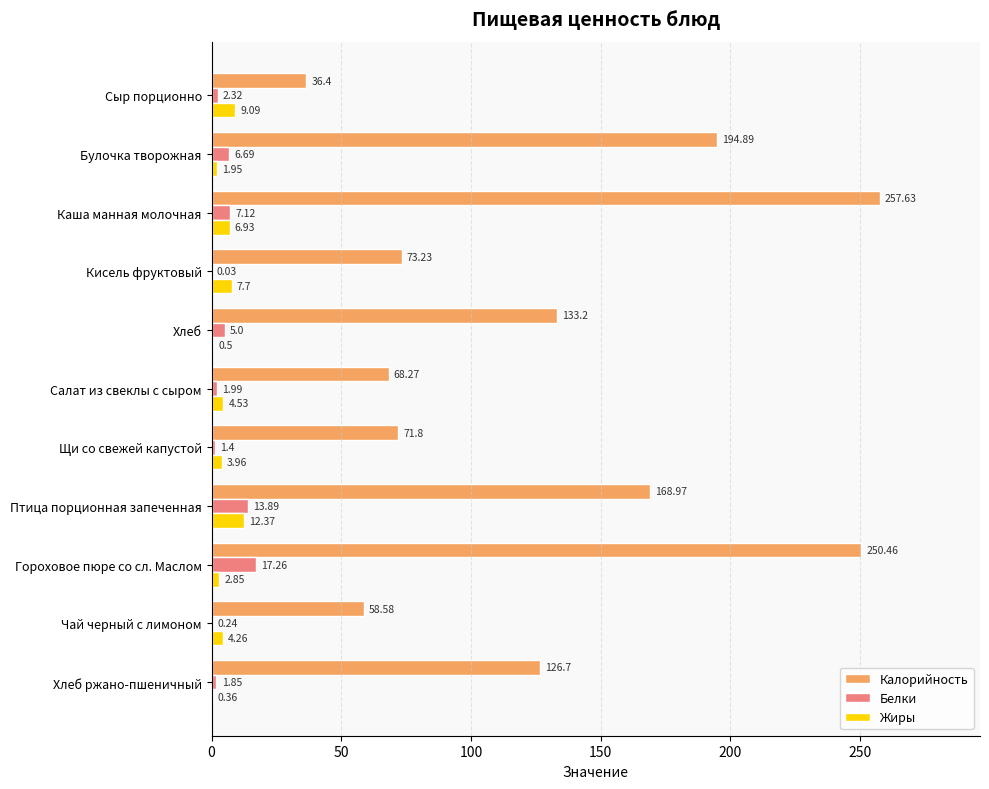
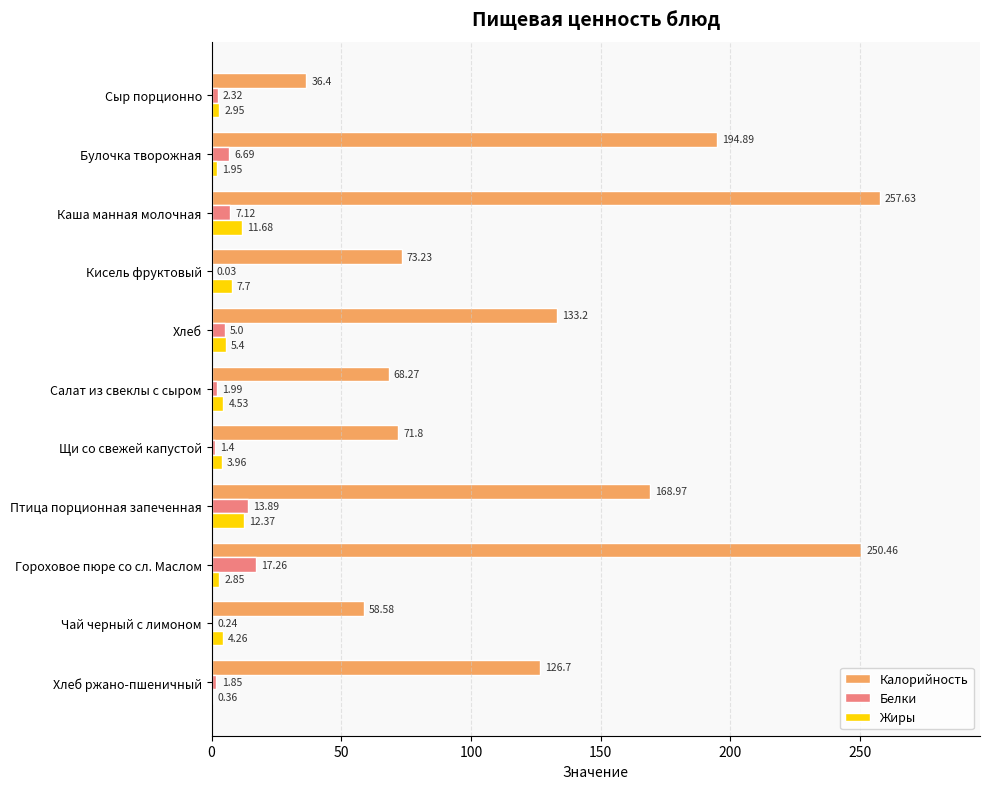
Жиры, Сыр порционно: 9.09 -> 2.95
Жиры, Каша манная молочная: 6.93 -> 11.68
Жиры, Хлеб: 0.5 -> 5.4
